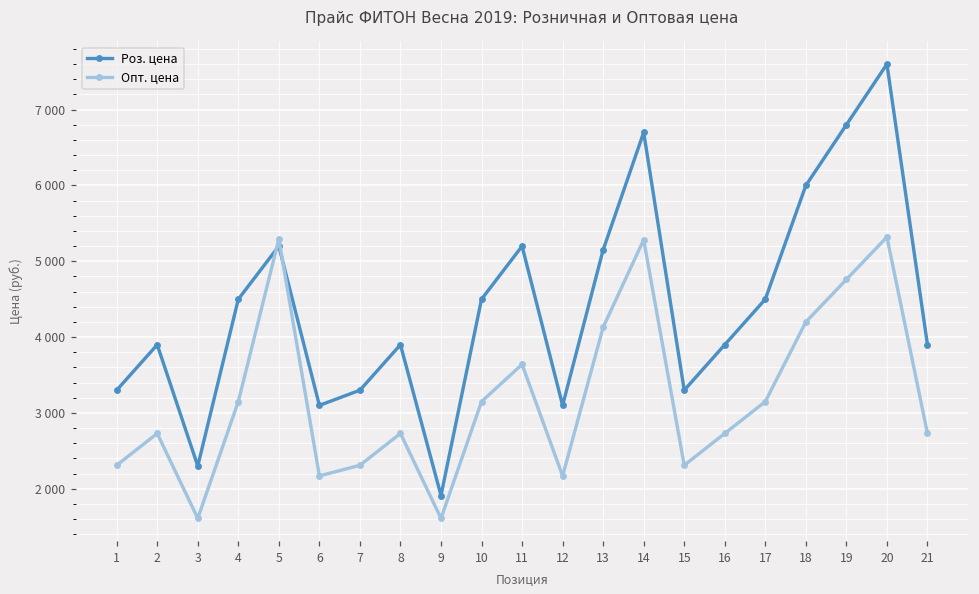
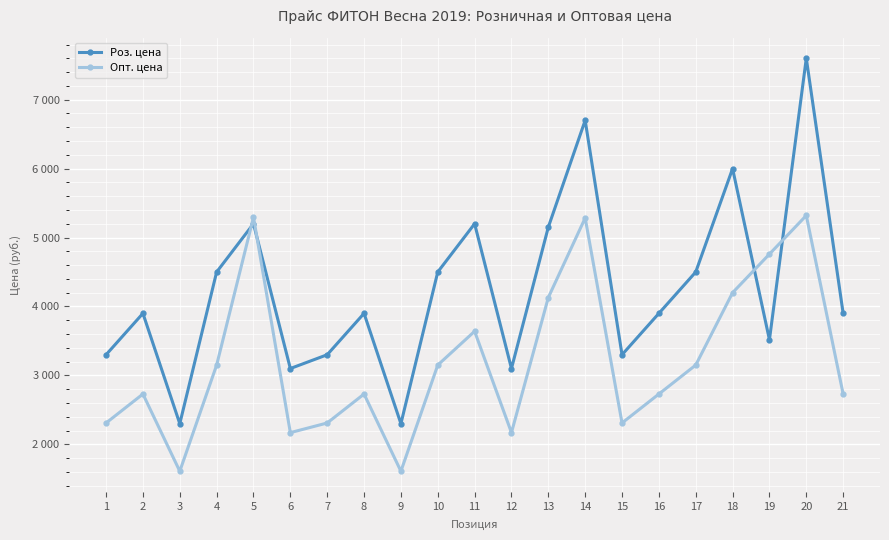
Роз. цена, 9: 1900 -> 2300
Роз. цена, 19: 6800 -> 3500
